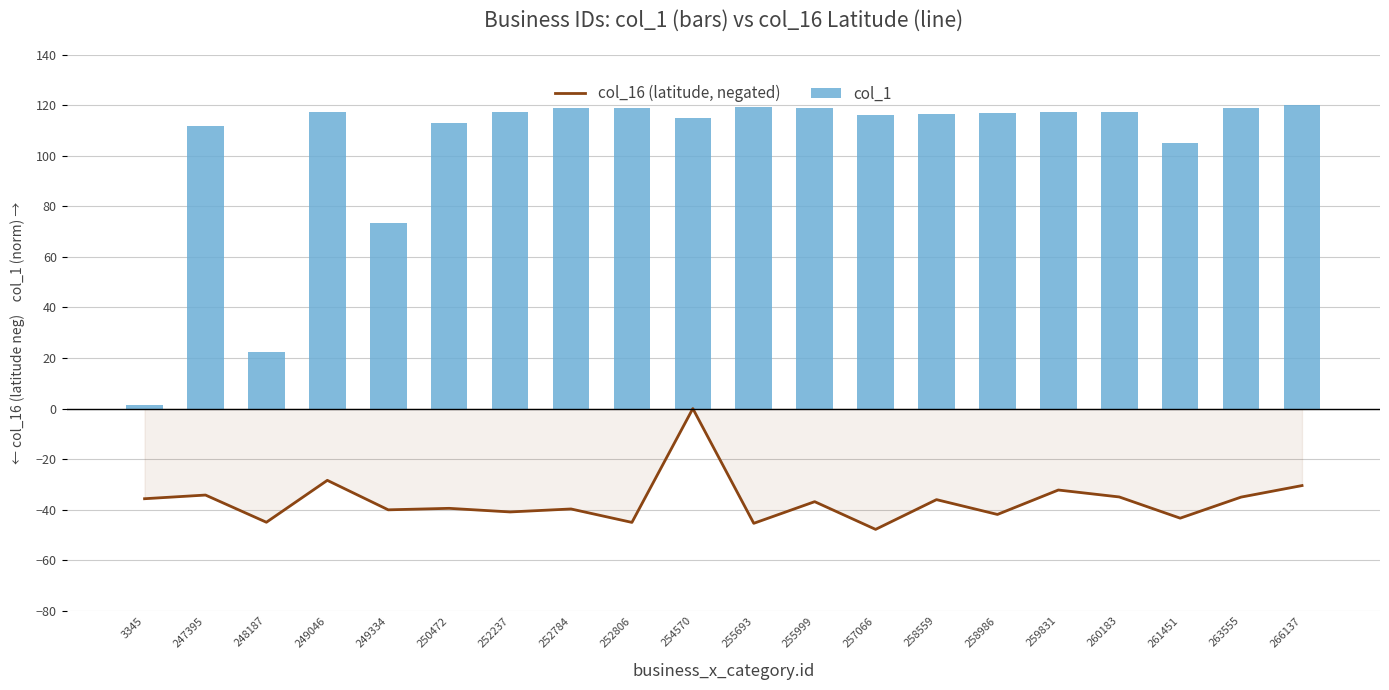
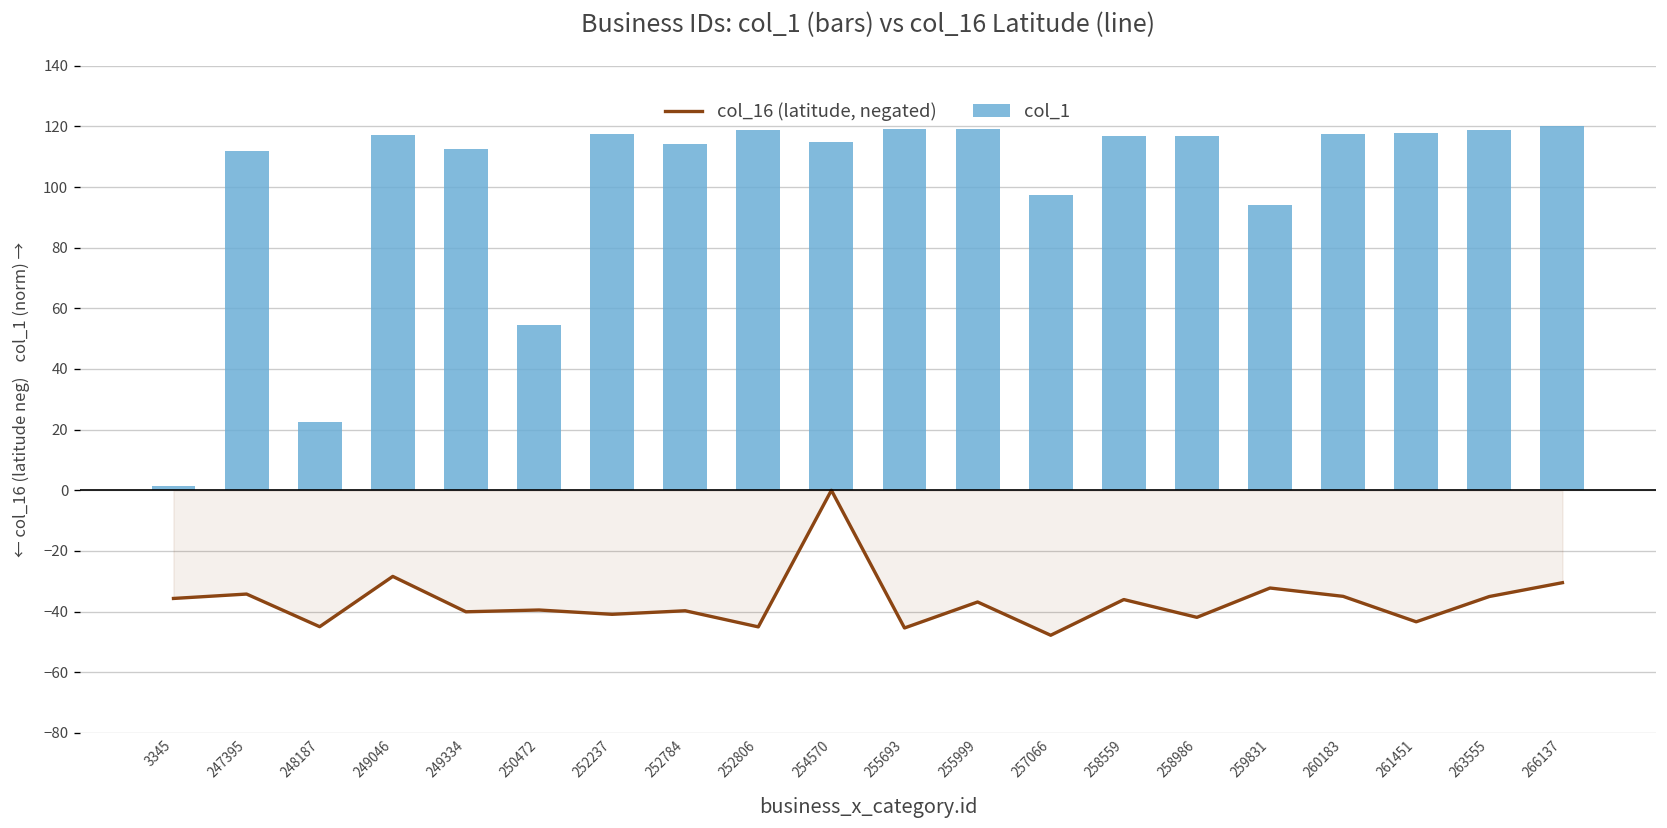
col_1, 249334: 74 -> 113
col_1, 250472: 113 -> 55
col_1, 252784: 119 -> 114
col_1, 257066: 116 -> 97
col_1, 259831: 117 -> 94
col_1, 261451: 105 -> 118
